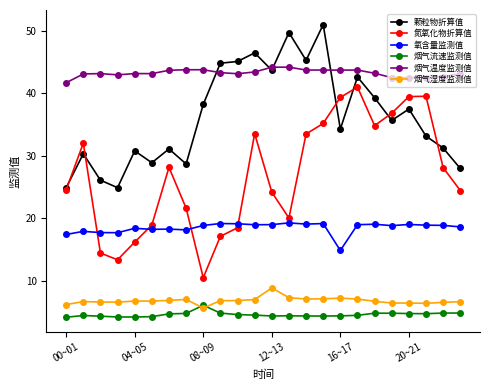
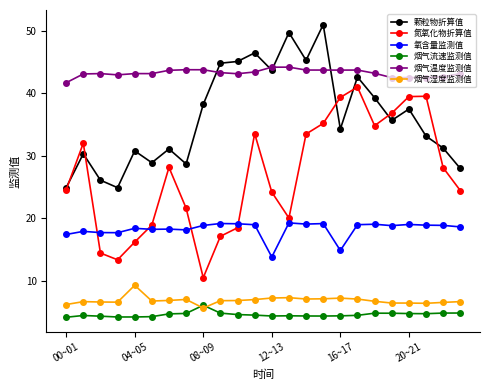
烟气湿度监测值, 04~05: 7 -> 9
氧含量监测值, 12~13: 19 -> 14
烟气湿度监测值, 12~13: 9 -> 7
